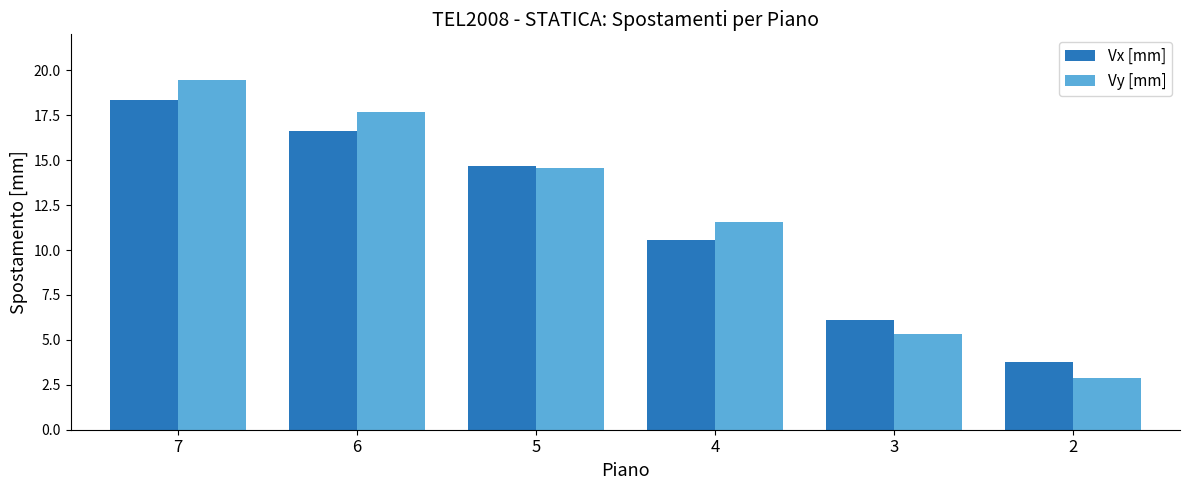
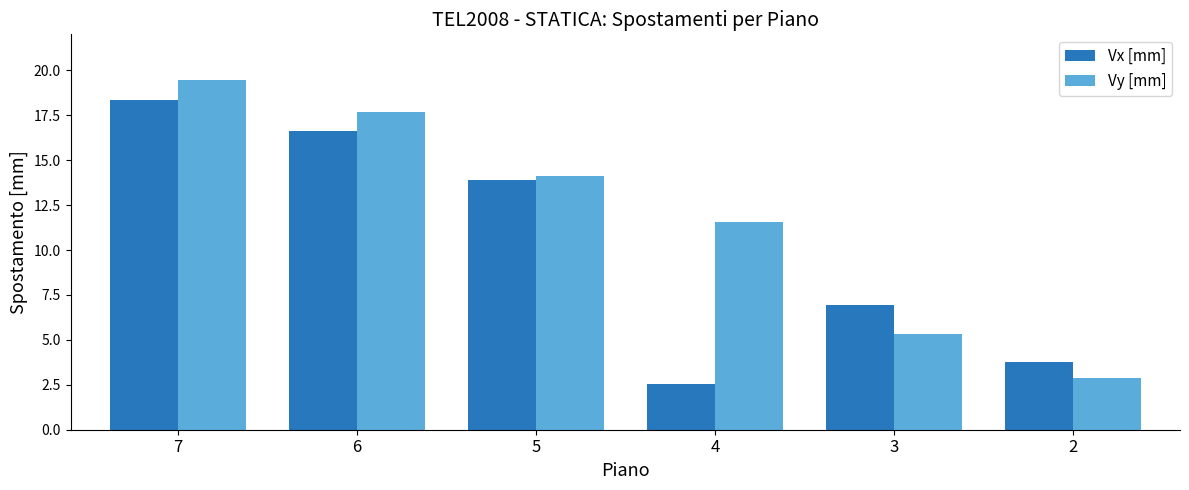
Vx [mm], 5: 14.7 -> 13.9
Vy [mm], 5: 14.6 -> 14.1
Vx [mm], 4: 10.6 -> 2.6
Vx [mm], 3: 6.1 -> 7.0
